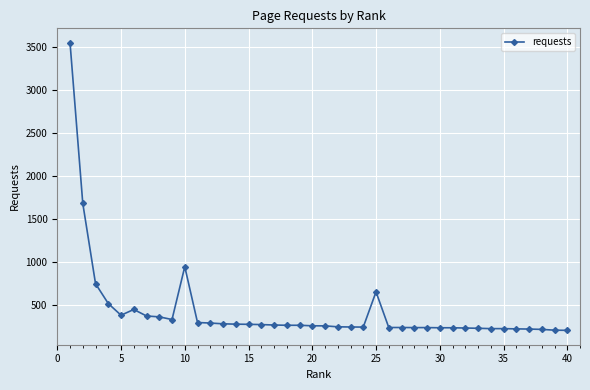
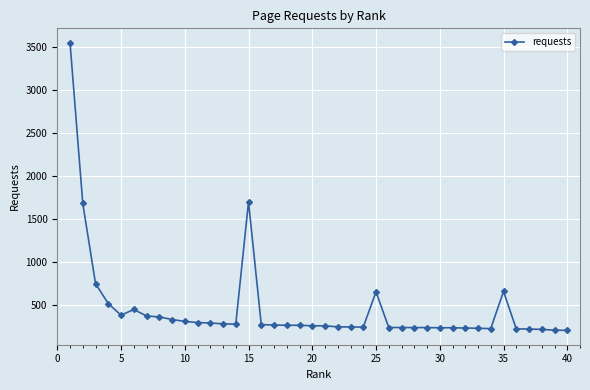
10: 900 -> 300
15: 300 -> 1700
35: 200 -> 700
